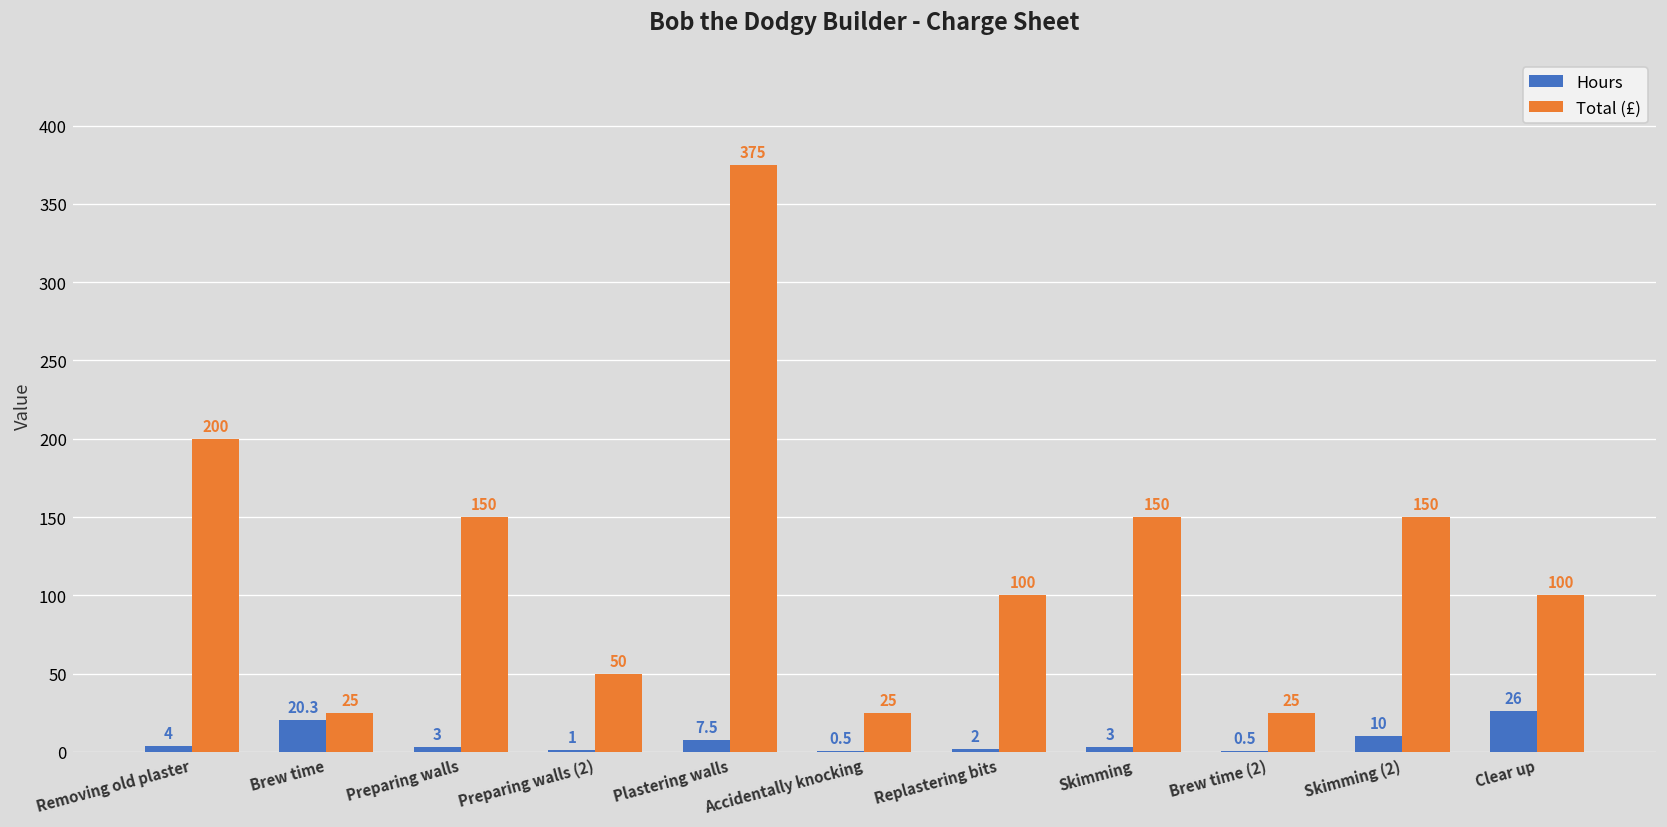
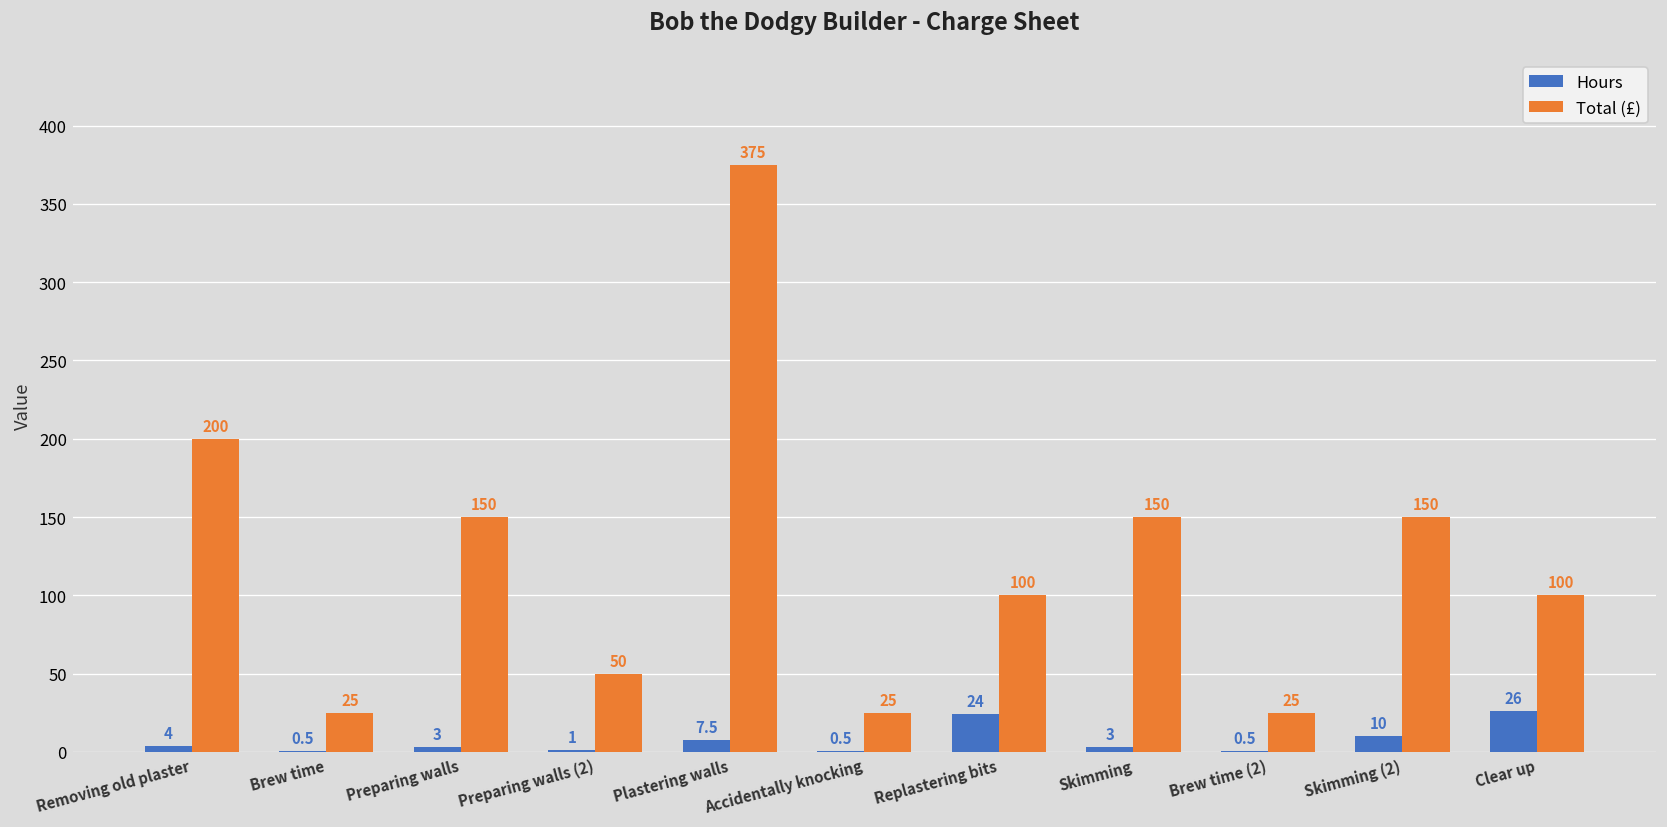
Hours, Brew time: 20.3 -> 0.5
Hours, Replastering bits: 2 -> 24
